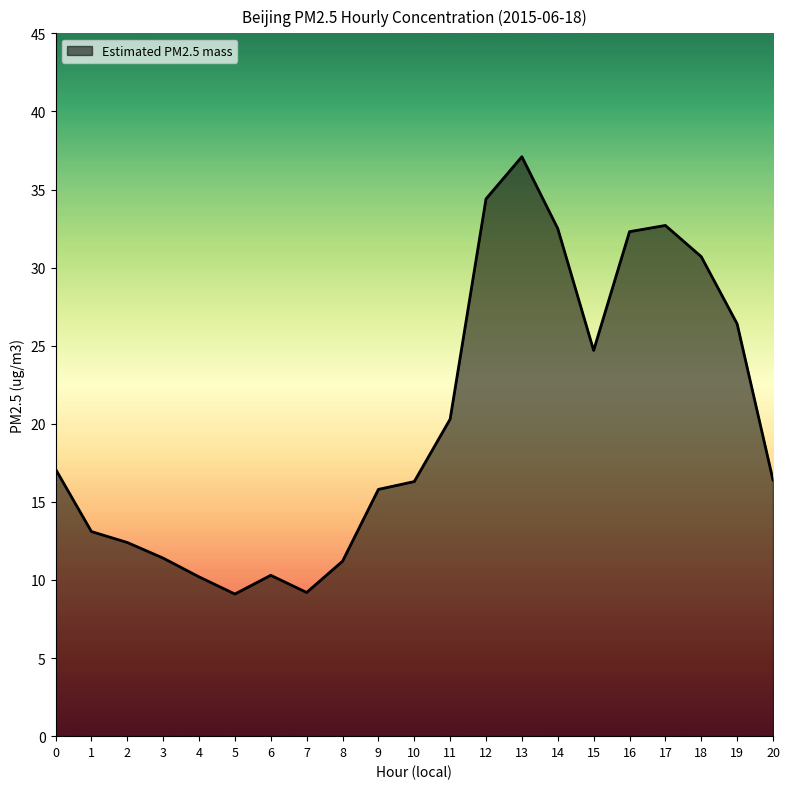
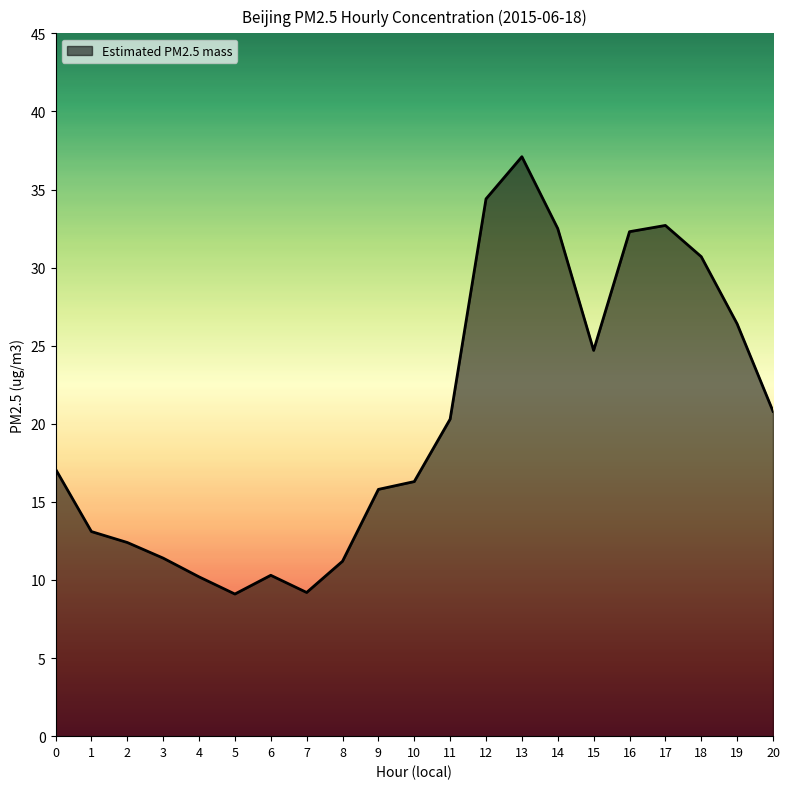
20: 16.4 -> 20.8
